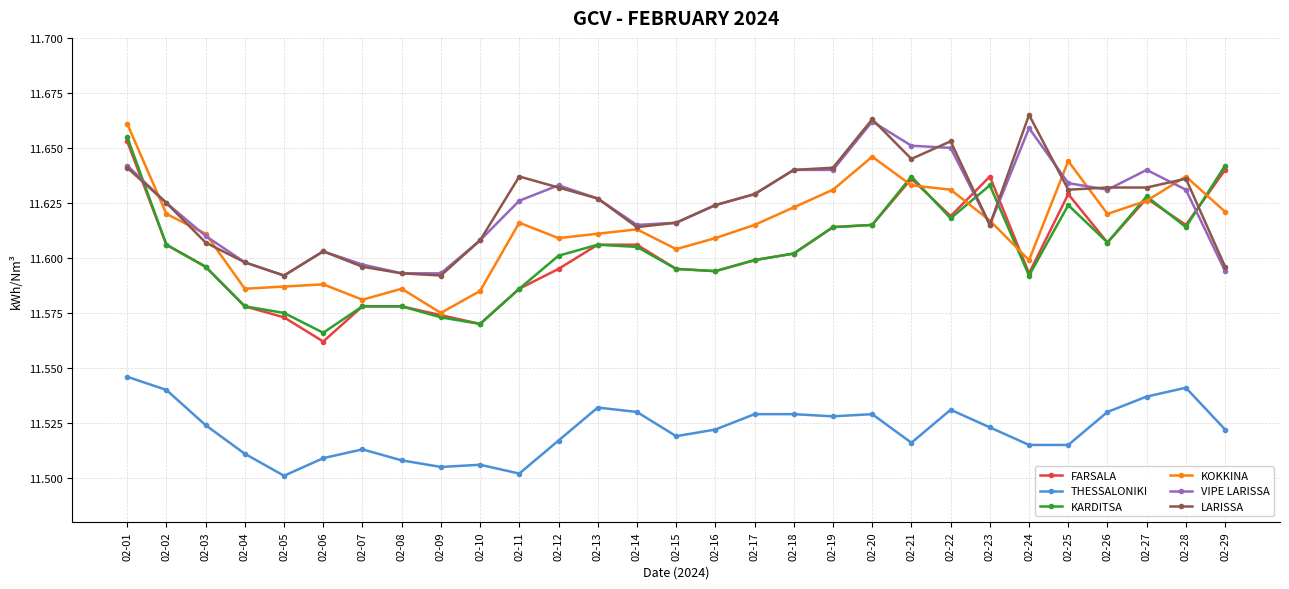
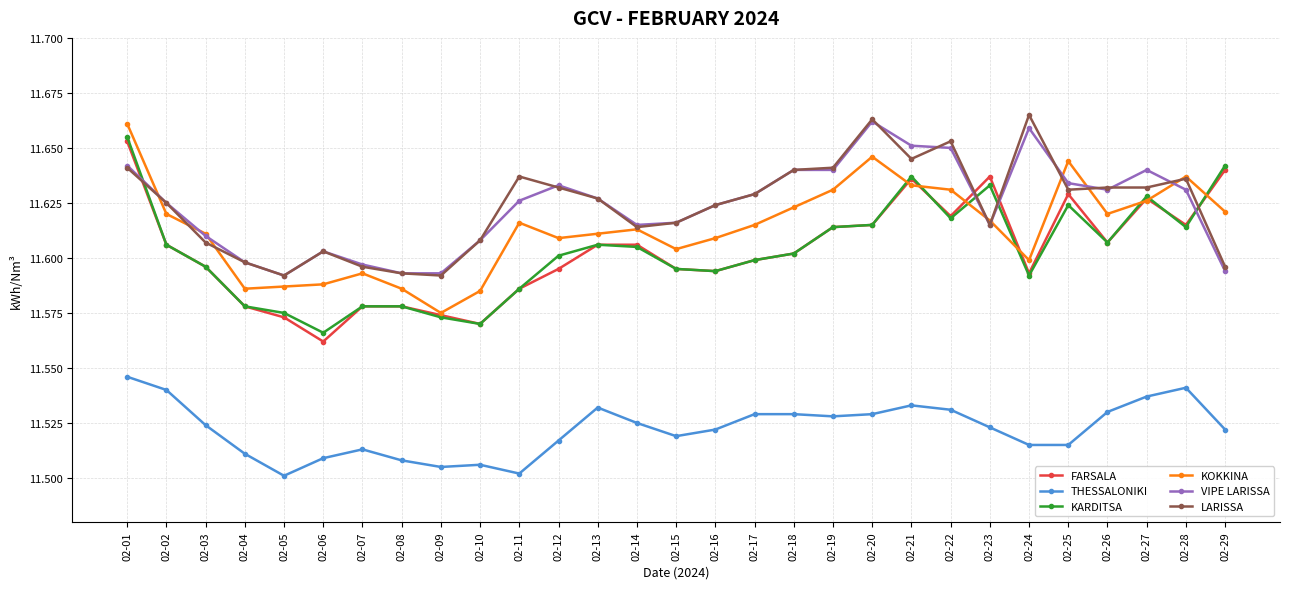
ΚΟΚΚΙΝΑ, 02-07: 11.581 -> 11.593
THESSALONIKI, 02-14: 11.530 -> 11.525
THESSALONIKI, 02-21: 11.516 -> 11.533
